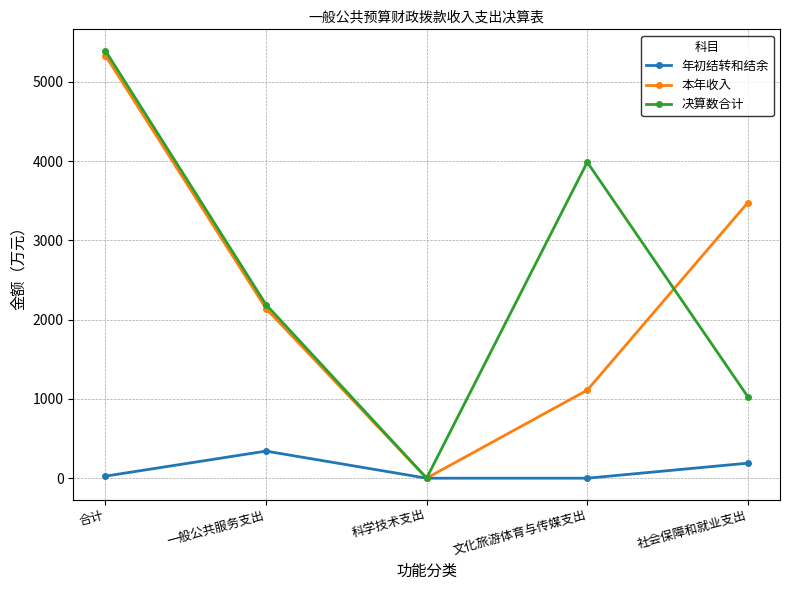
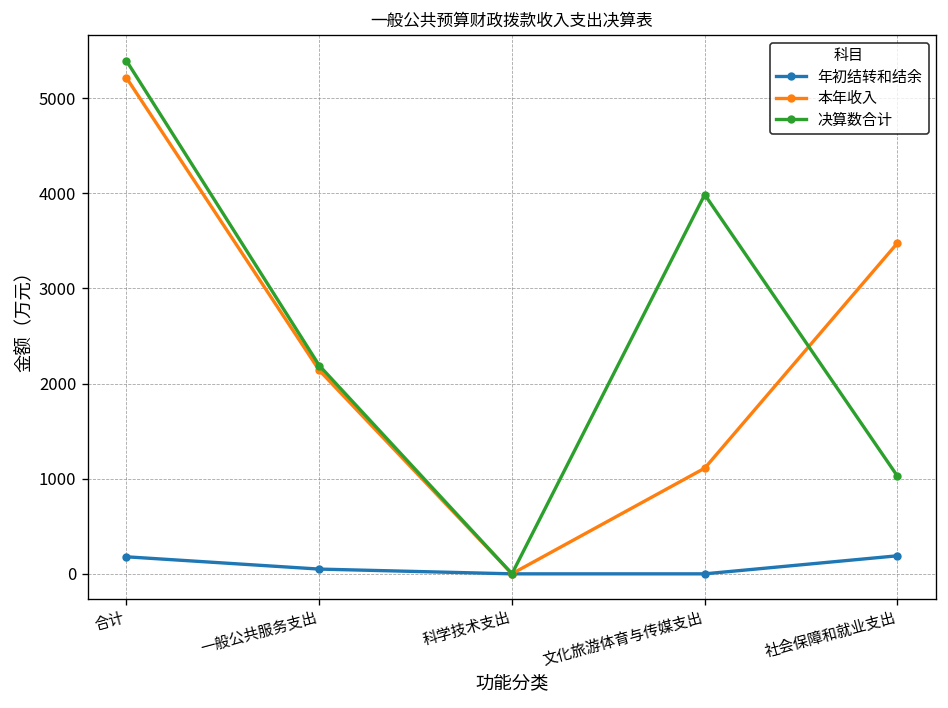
年初结转和结余, 合计: 0 -> 200
本年收入, 合计: 5300 -> 5200
年初结转和结余, 一般公共服务支出: 300 -> 100
